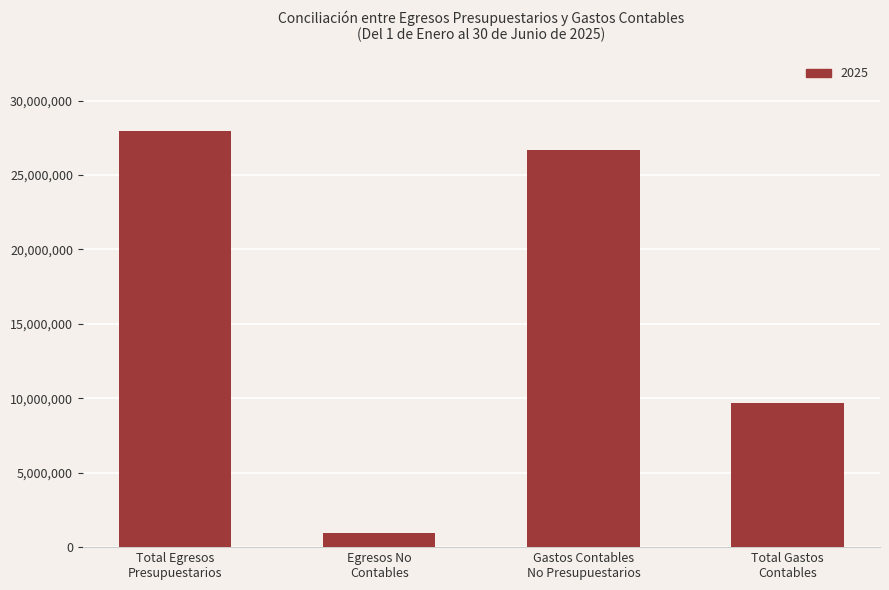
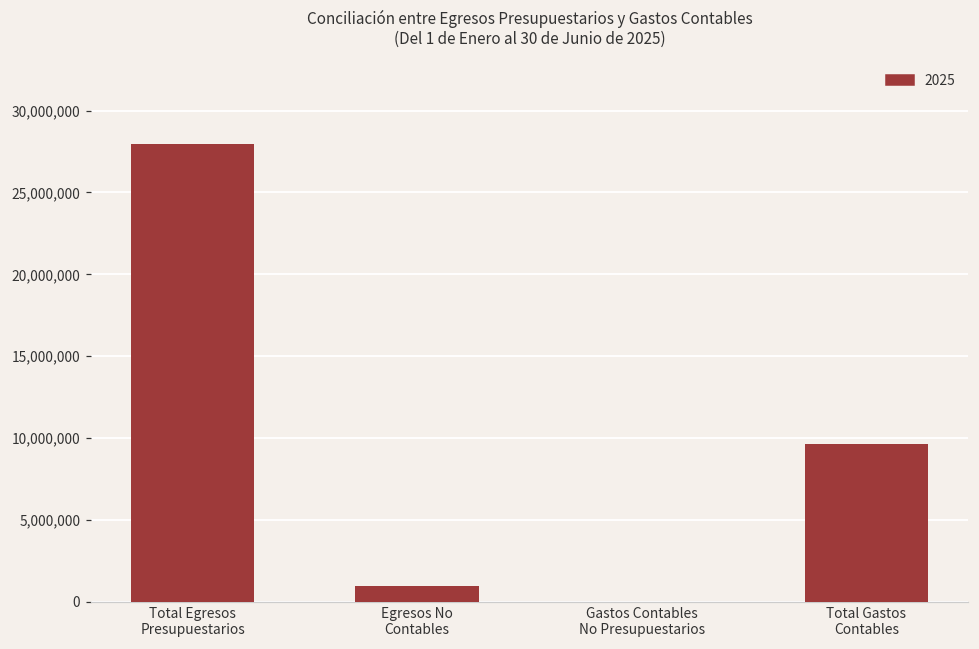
Gastos Contables No Presupuestarios: 26,700,000 -> 0
